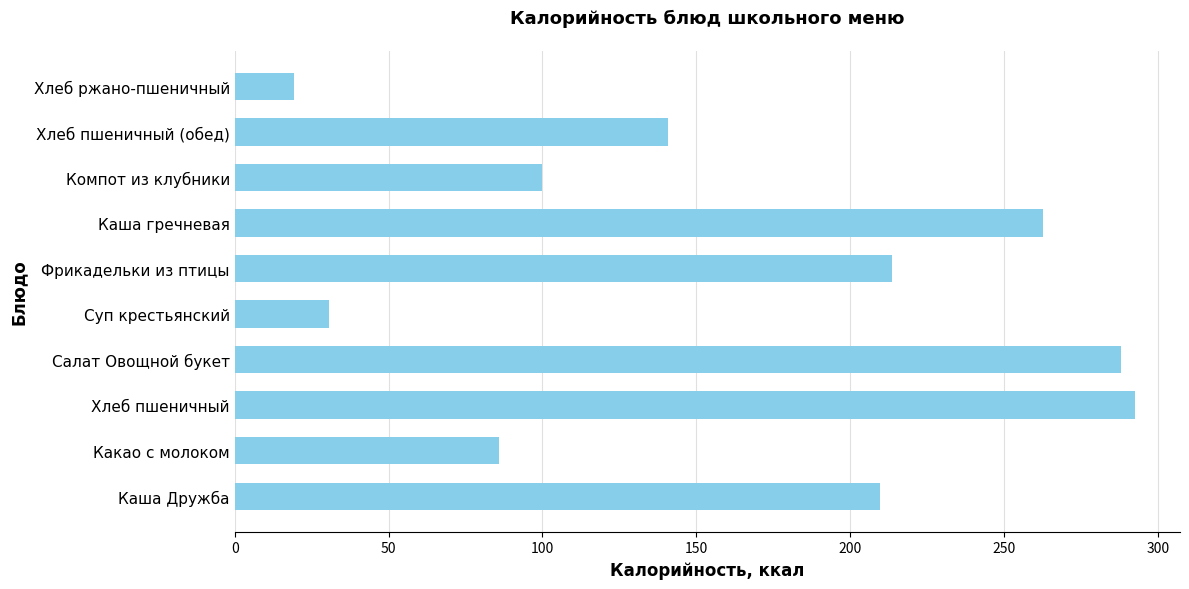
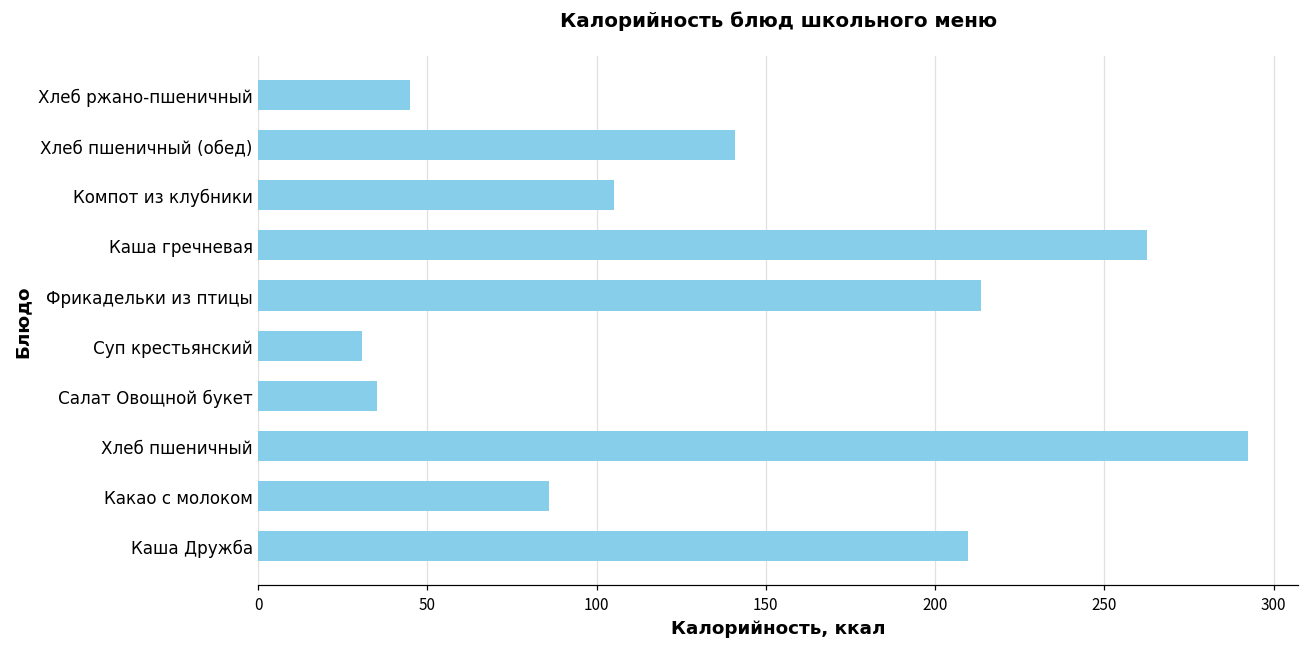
Хлеб ржано-пшеничный: 19 -> 45
Компот из клубники: 100 -> 105
Салат Овощной букет: 288 -> 35
